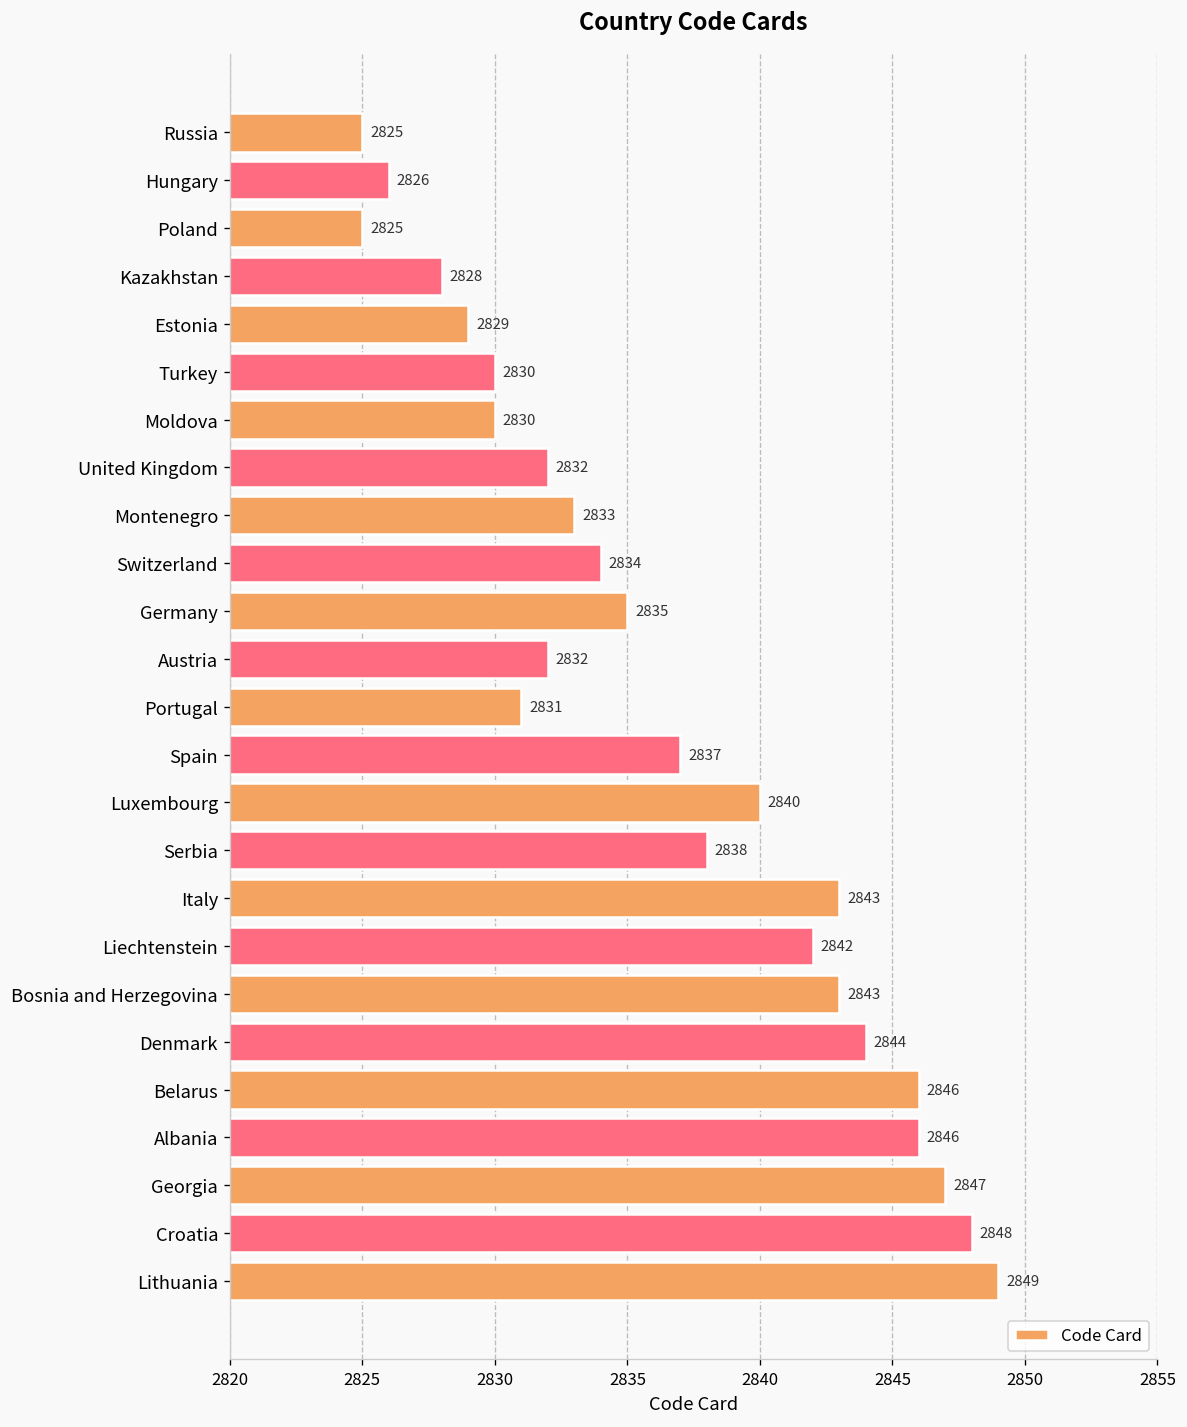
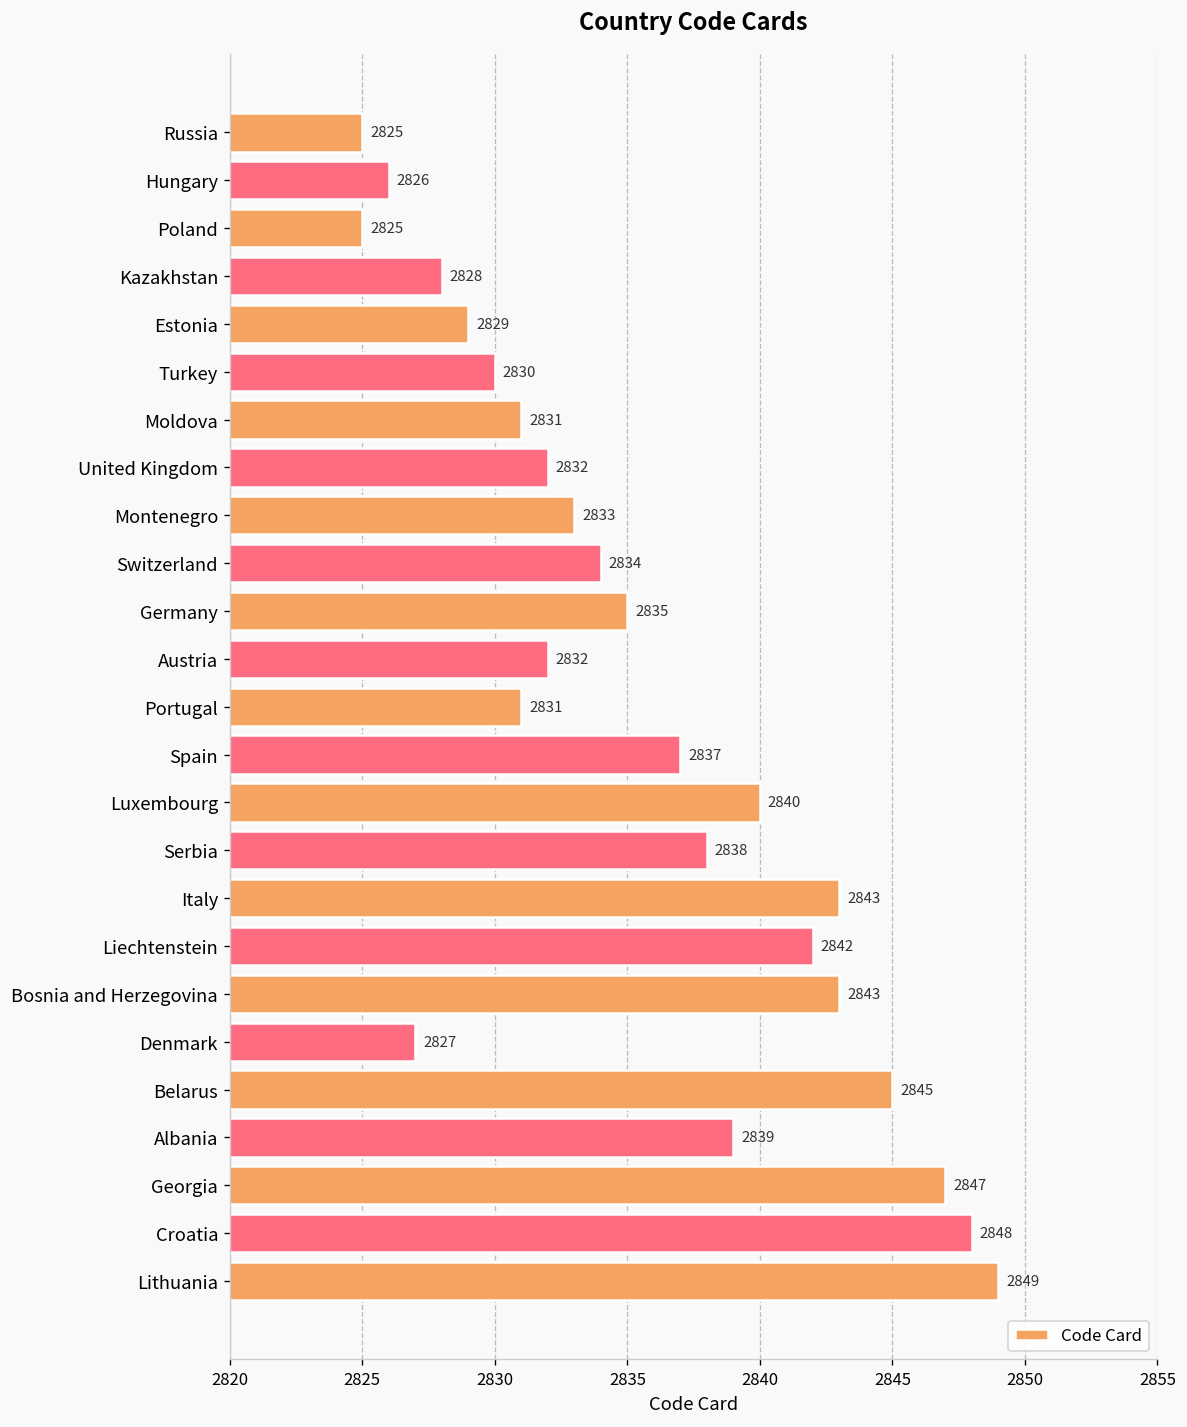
Moldova: 2830 -> 2831
Denmark: 2844 -> 2827
Belarus: 2846 -> 2845
Albania: 2846 -> 2839
